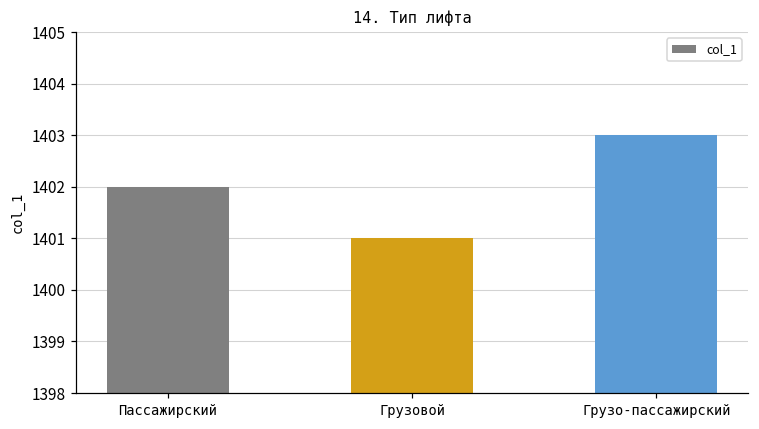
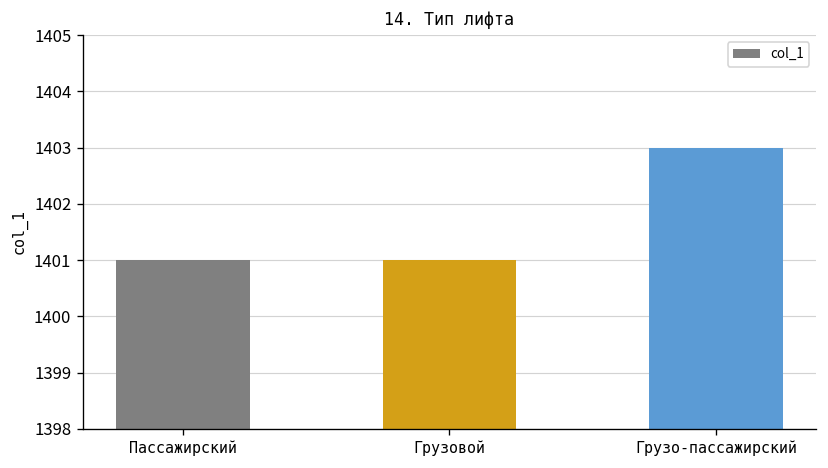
Пассажирский: 1402 -> 1401
